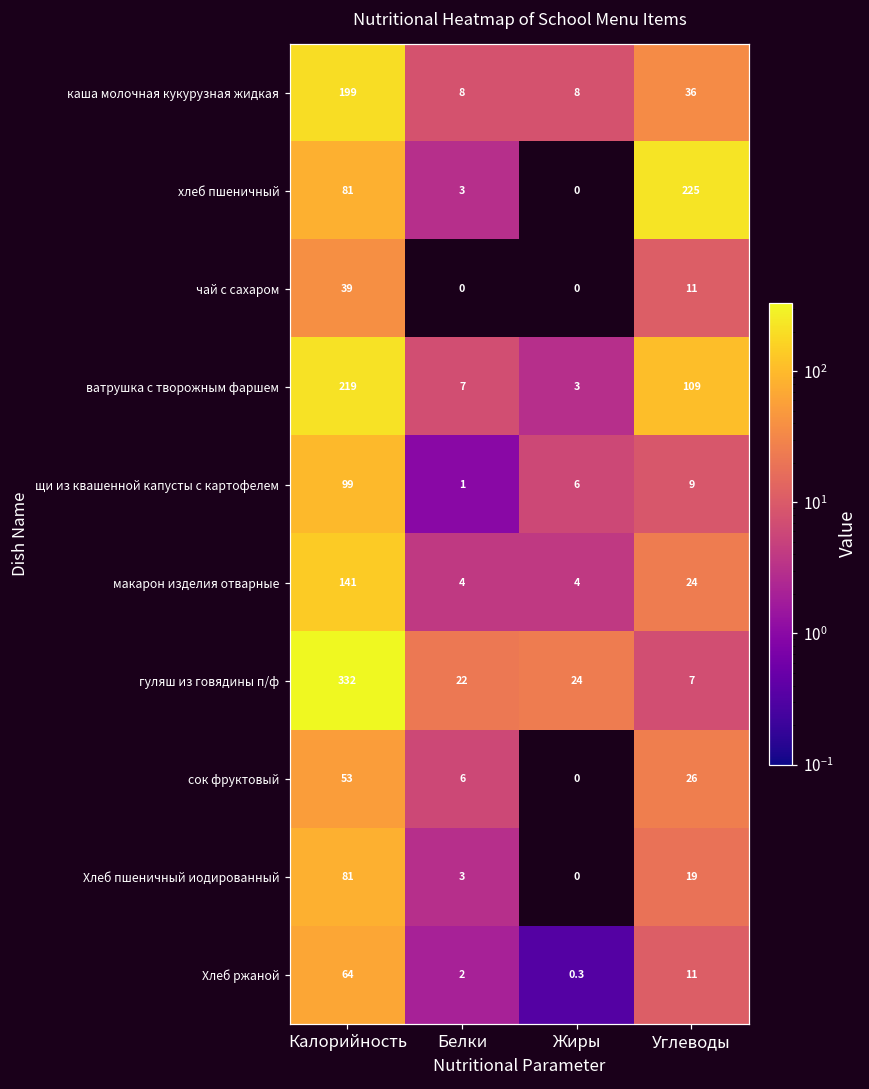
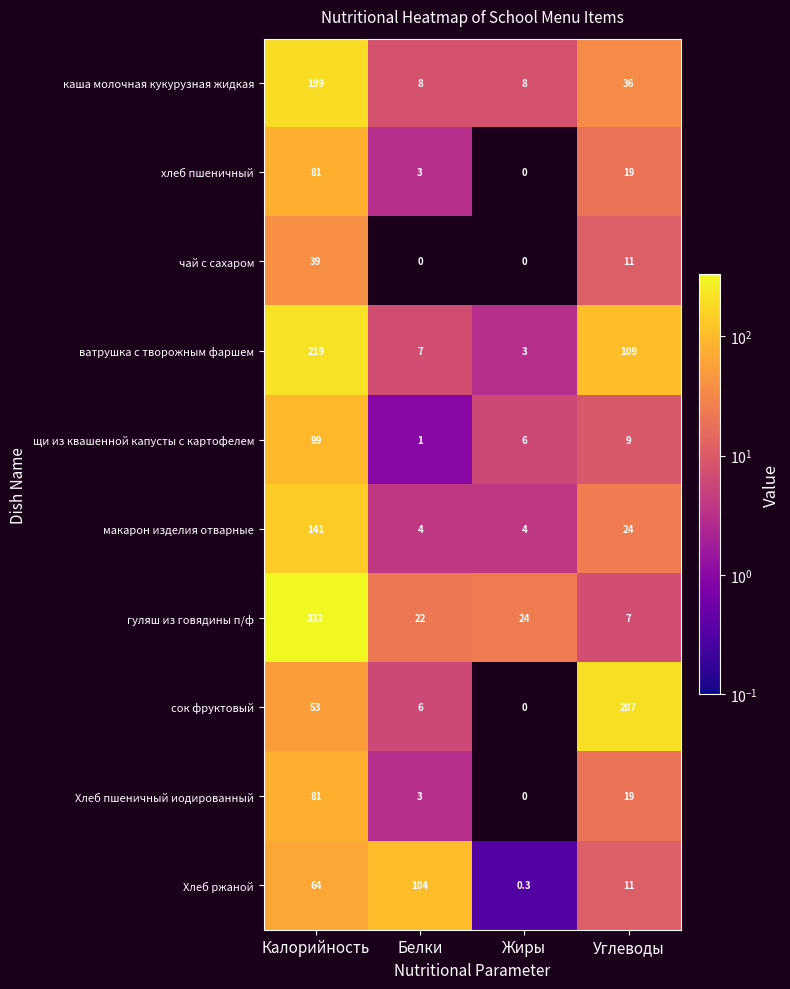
хлеб пшеничный, Углеводы: 225 -> 19
сок фруктовый, Углеводы: 26 -> 207
Хлеб ржаной, Белки: 2 -> 104
